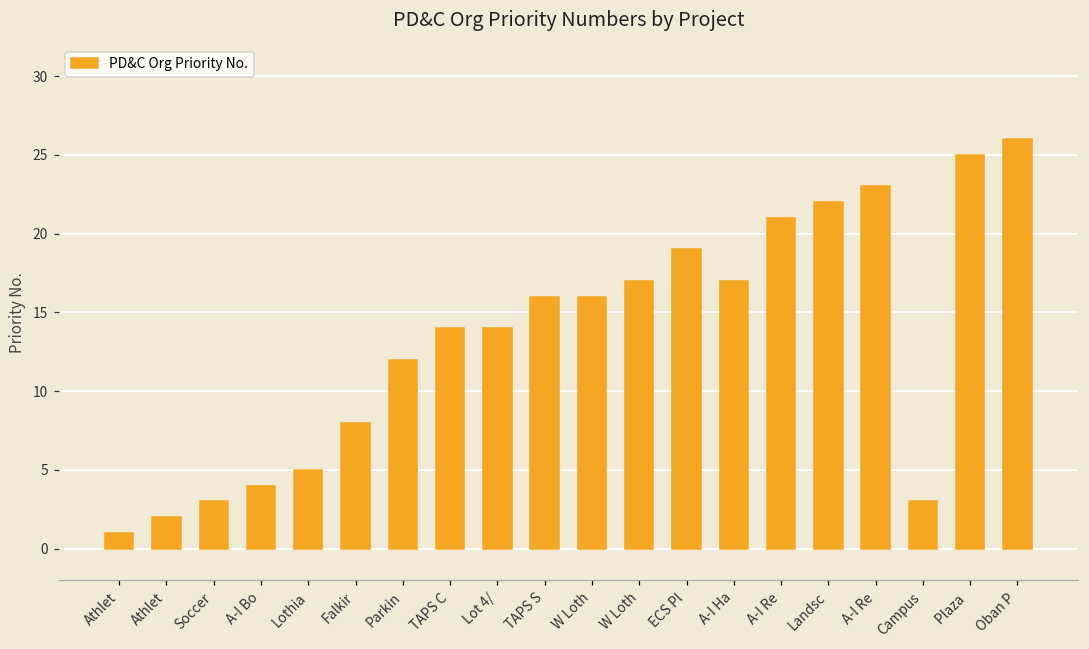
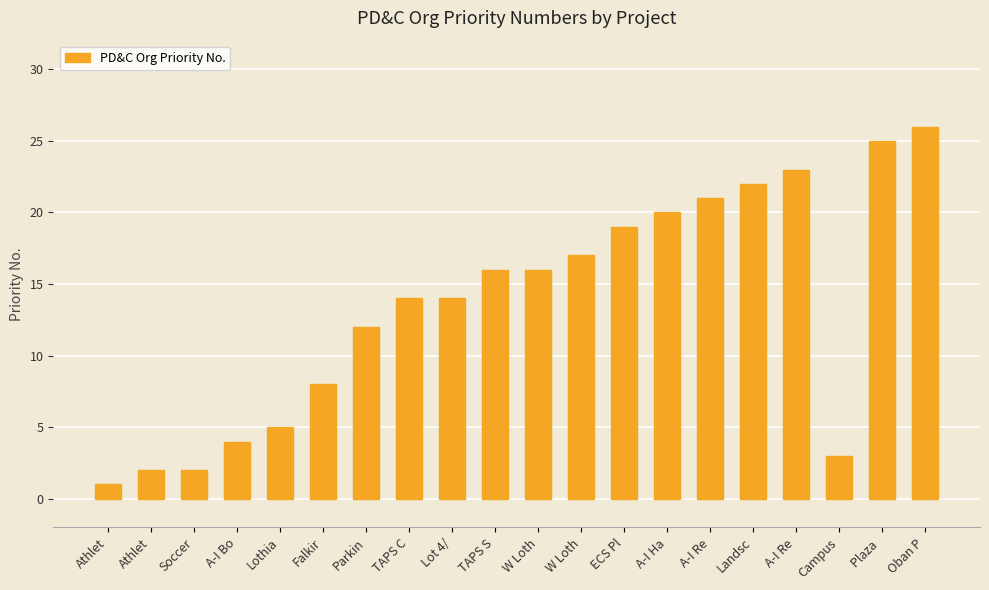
Soccer: 3 -> 2
A-I Ha: 17 -> 20
